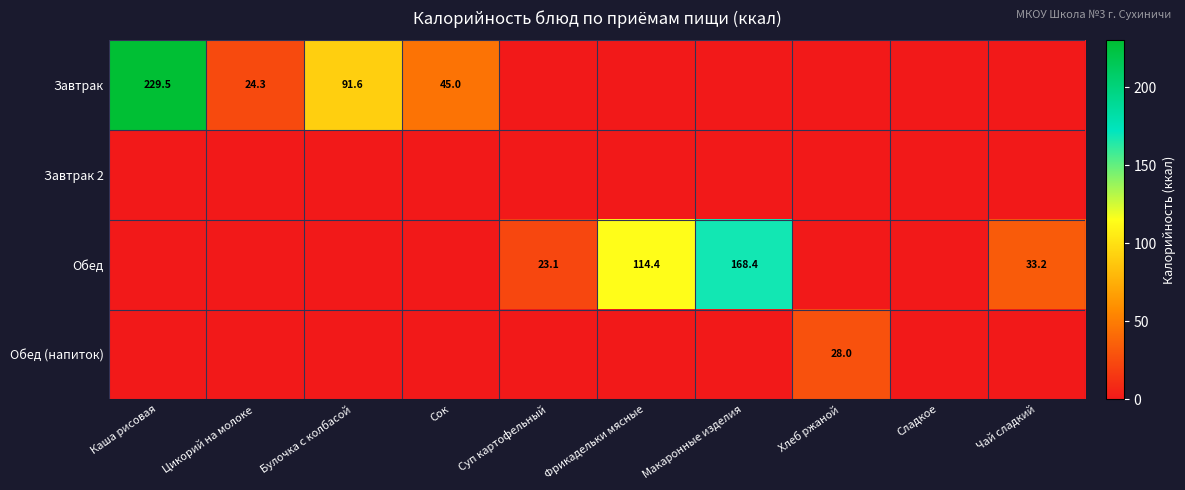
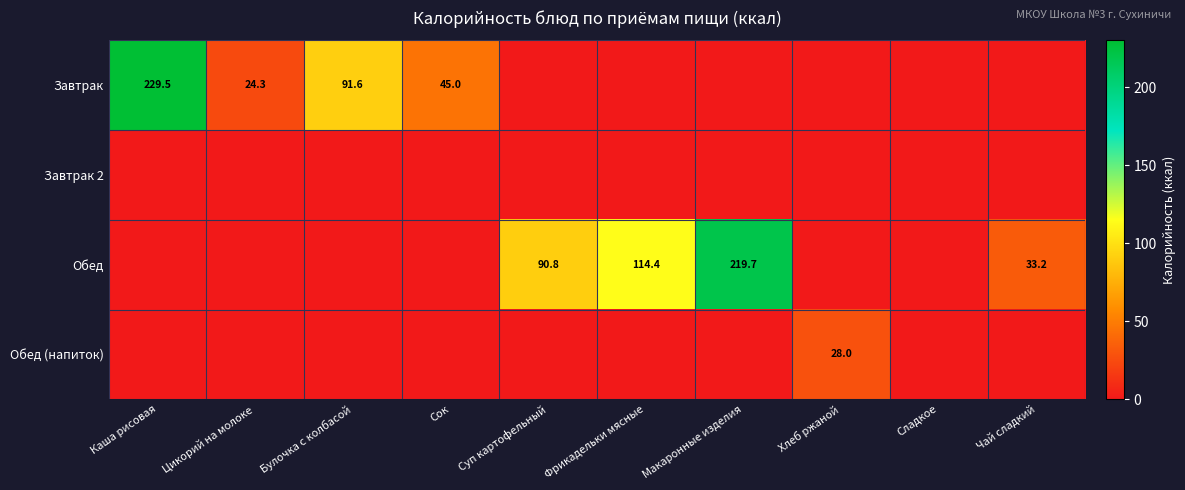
Обед, Суп картофельный: 23.1 -> 90.8
Обед, Макаронные изделия: 168.4 -> 219.7
